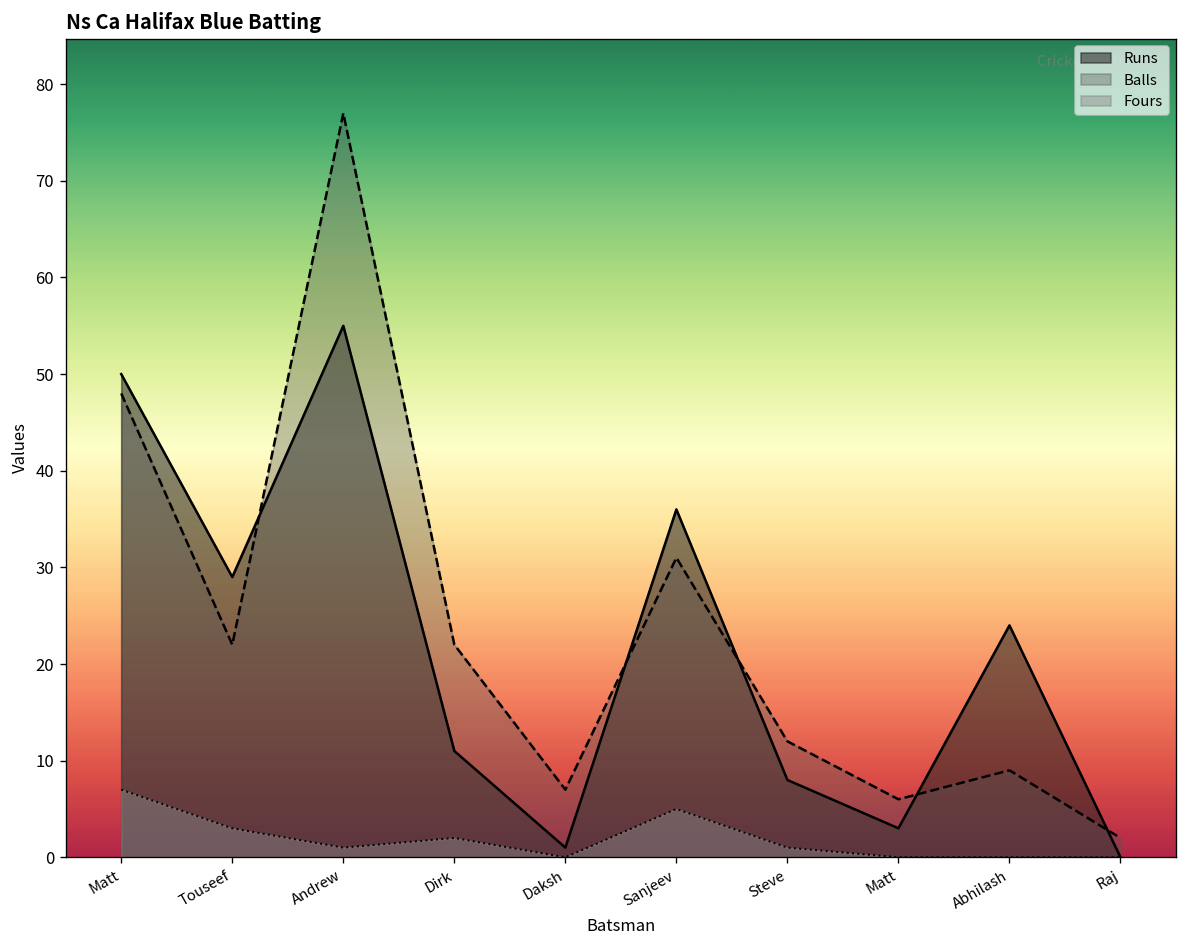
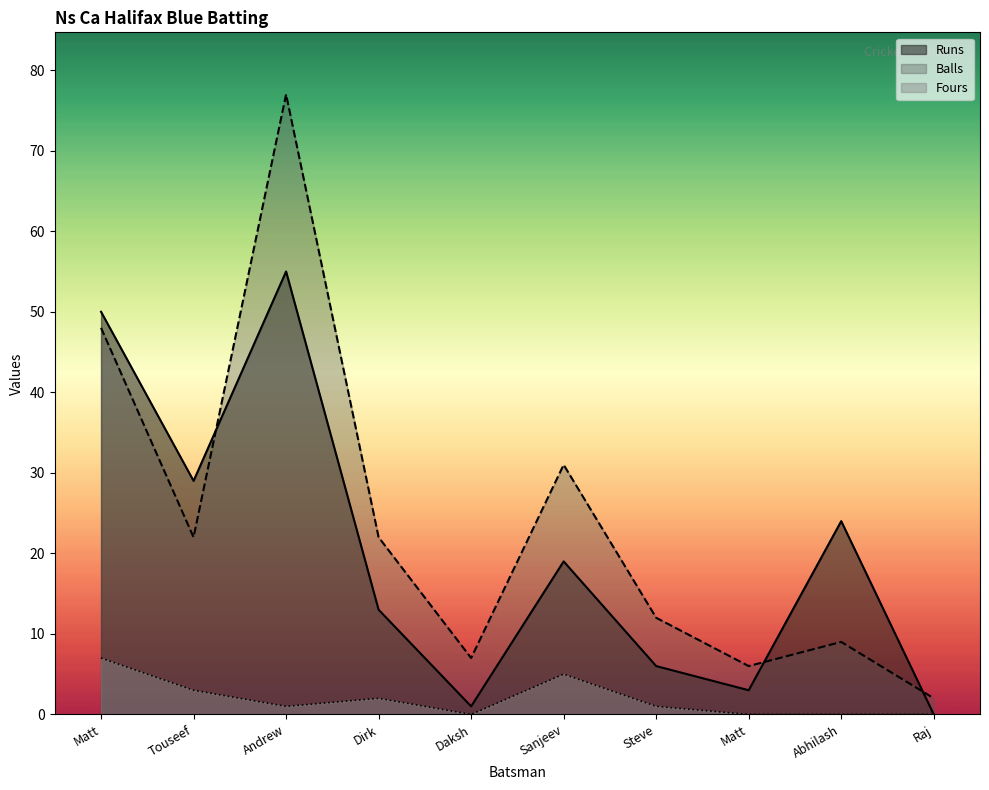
Runs, Dirk: 11 -> 13
Runs, Sanjeev: 36 -> 19
Runs, Steve: 8 -> 6
